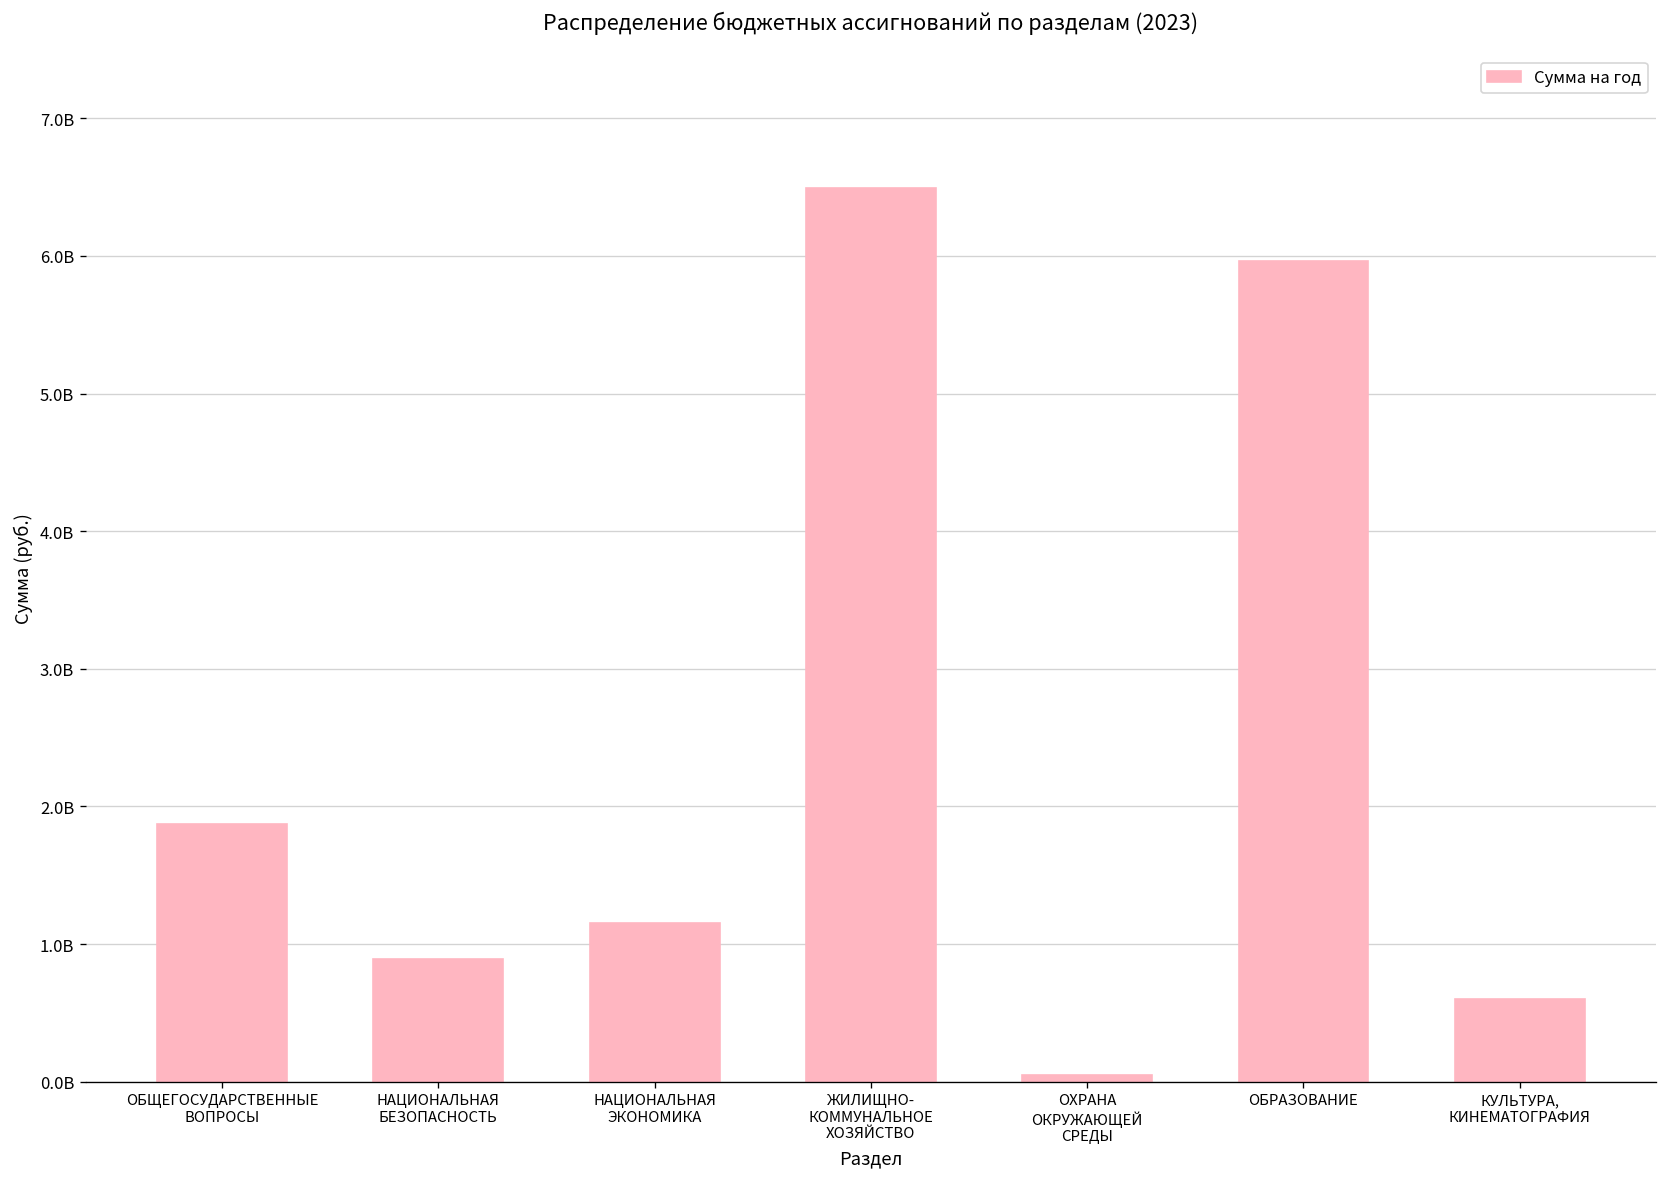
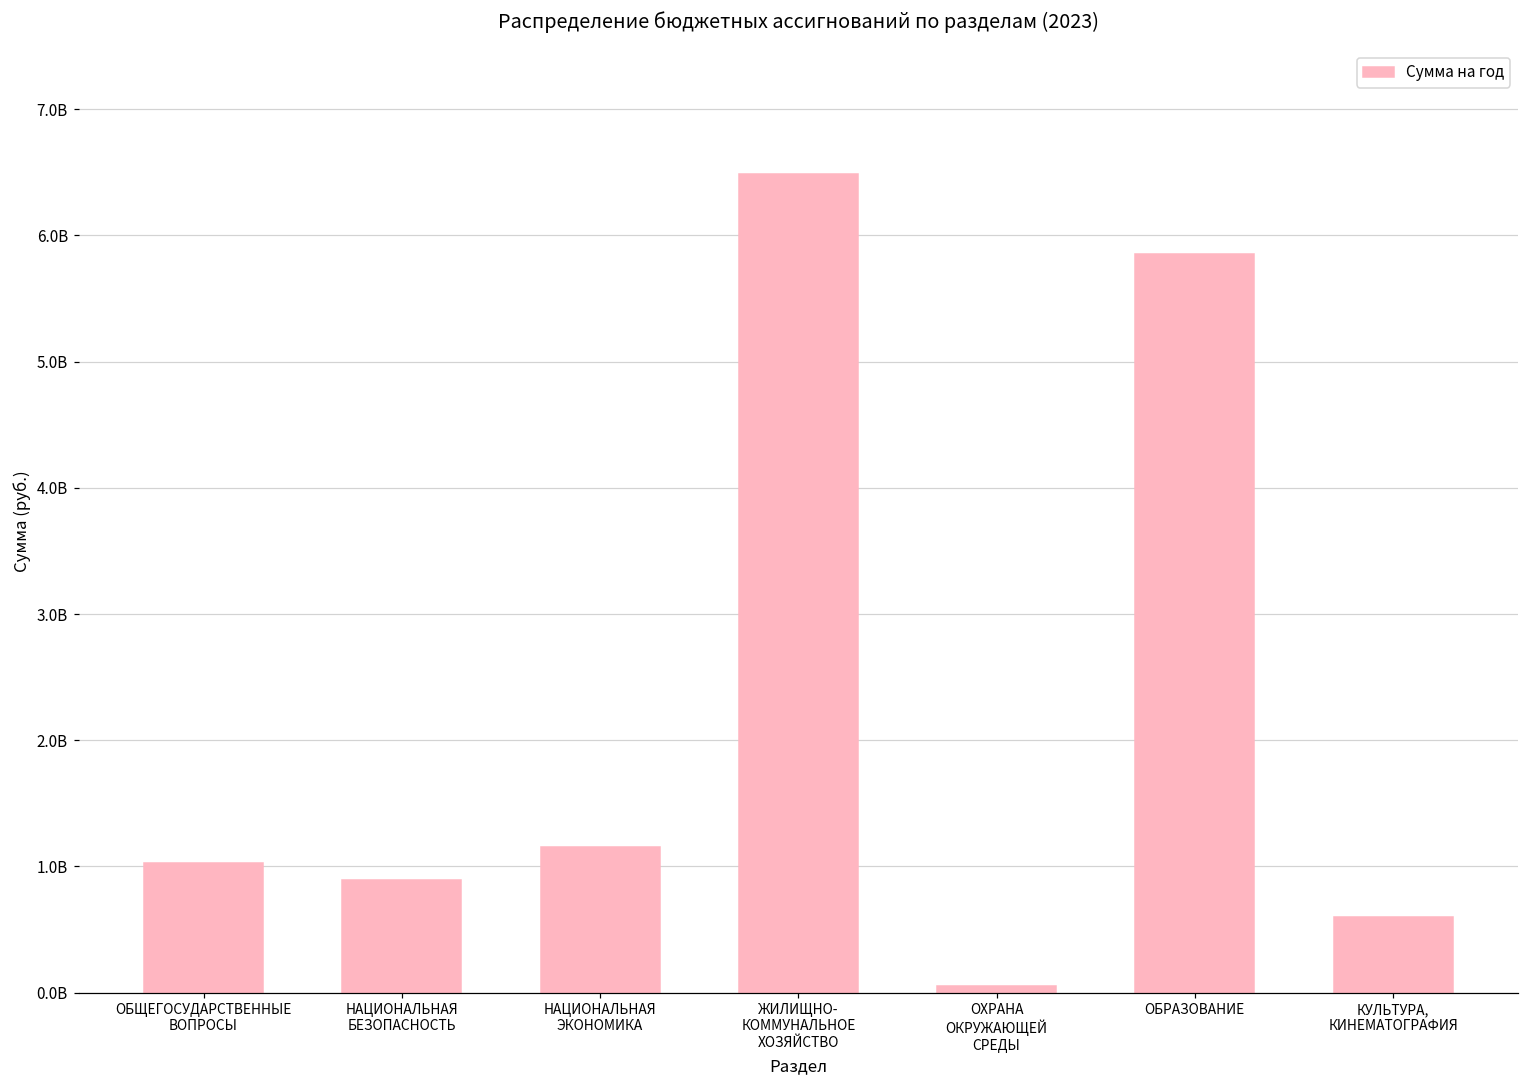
ОБЩЕГОСУДАРСТВЕННЫЕ ВОПРОСЫ: 1870000000 -> 1030000000
ОБРАЗОВАНИЕ: 5960000000 -> 5850000000
